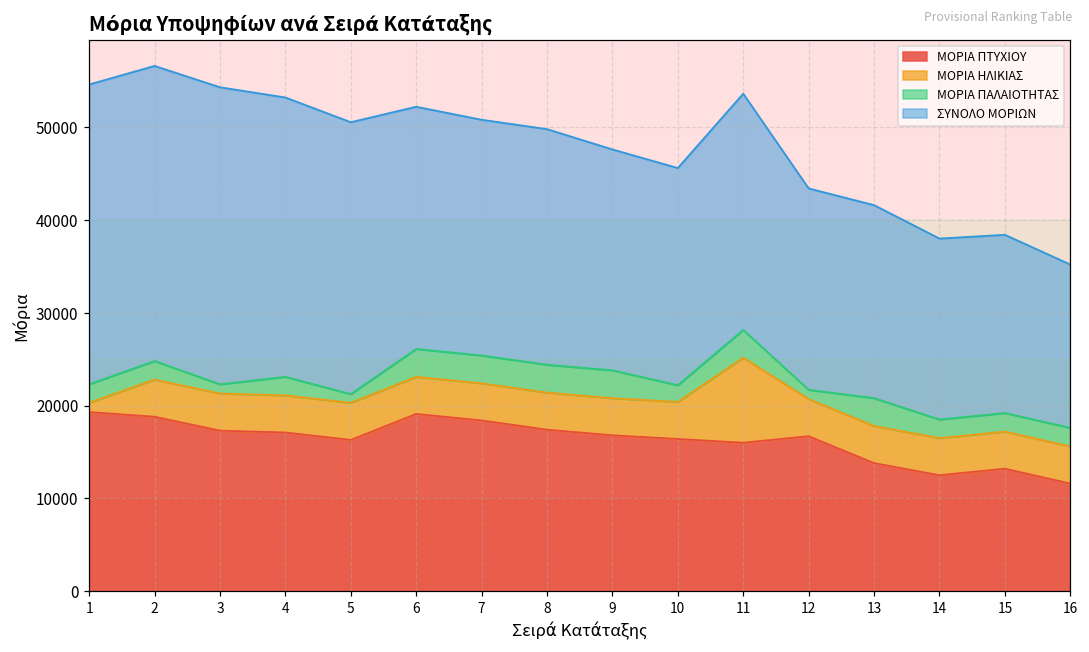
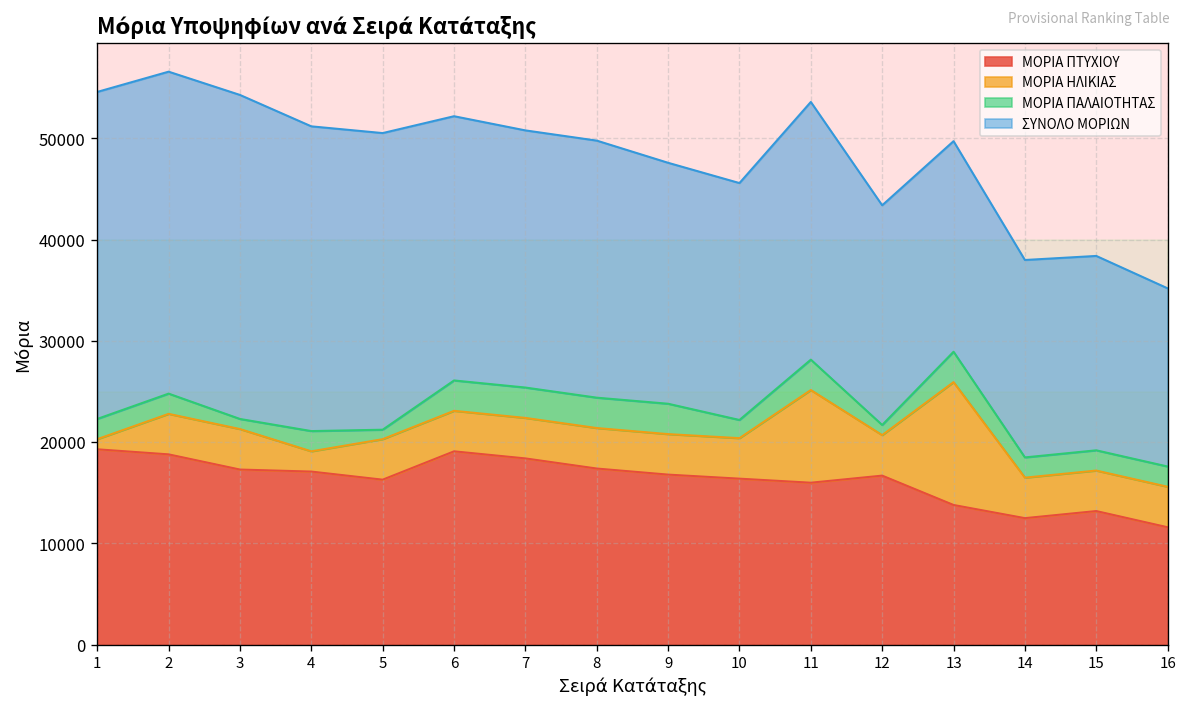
ΜΟΡΙΑ ΗΛΙΚΙΑΣ, 4: 4000 -> 2000
ΜΟΡΙΑ ΗΛΙΚΙΑΣ, 13: 4000 -> 12000
